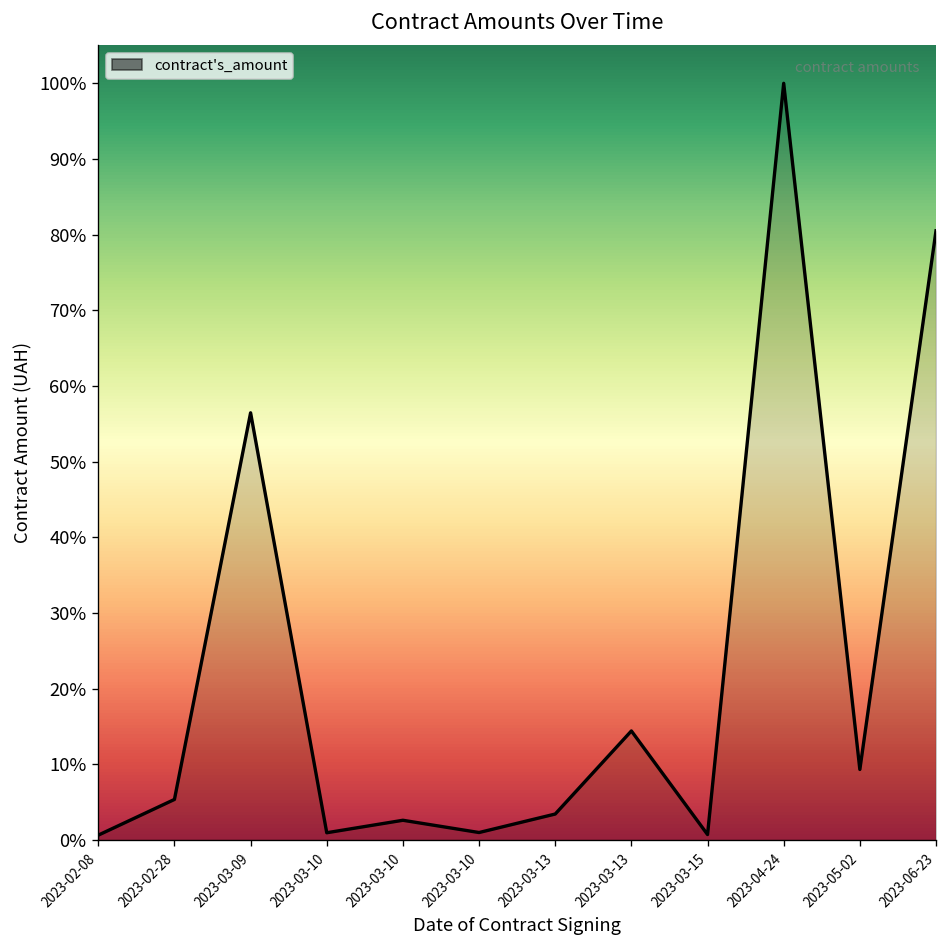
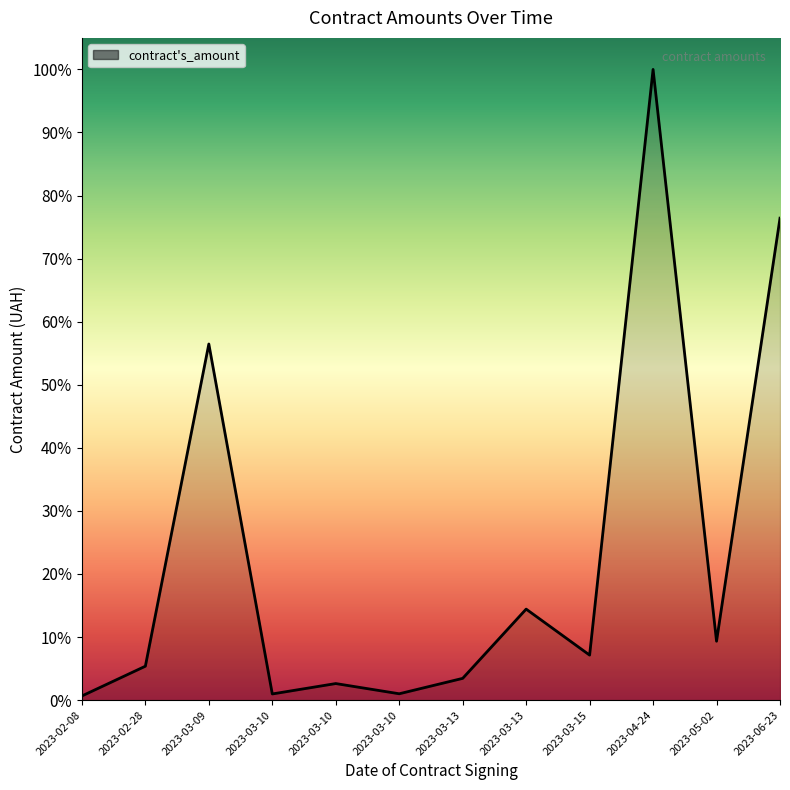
2023-03-15: 1% -> 7%
2023-06-23: 81% -> 76%
